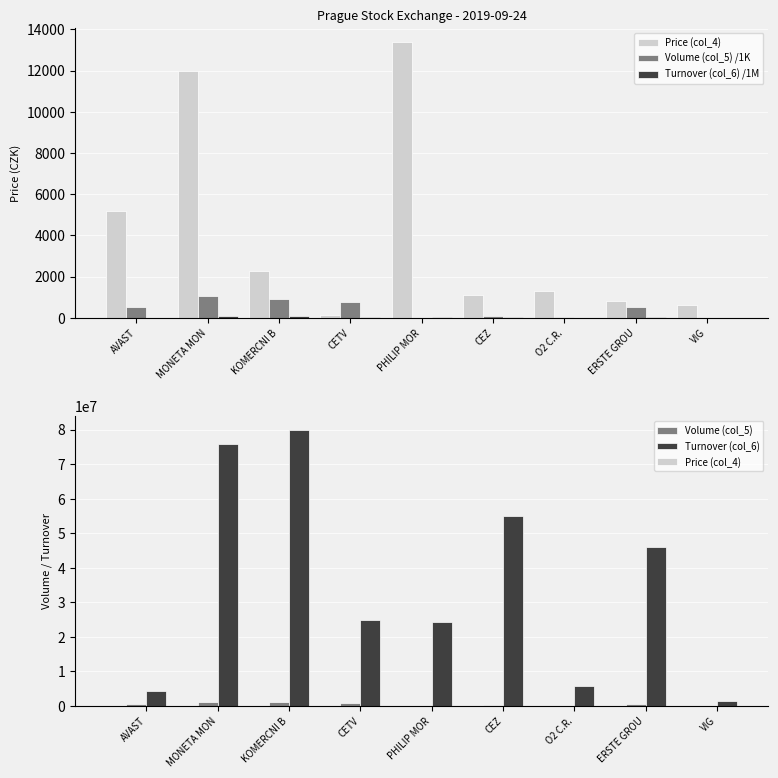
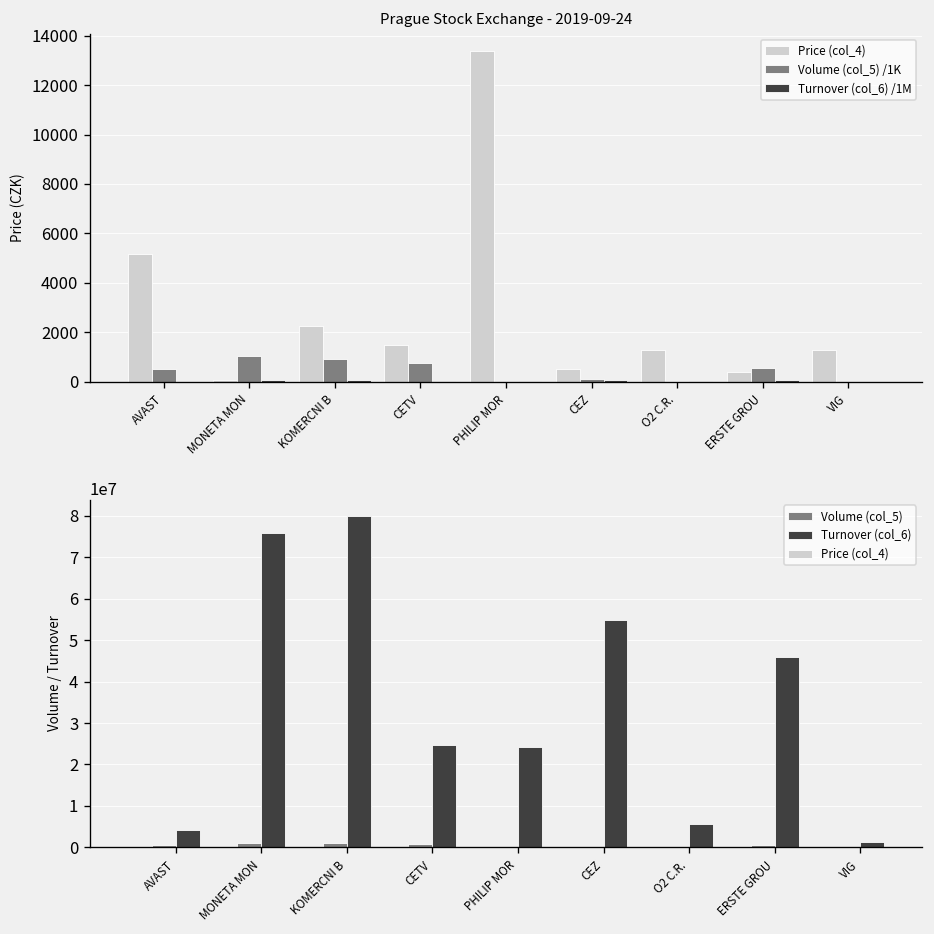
Prague Stock Exchange - 2019-09-24, Price (col_4), MONETA MON: 12000 -> 100
Prague Stock Exchange - 2019-09-24, Price (col_4), CETV: 100 -> 1500
Prague Stock Exchange - 2019-09-24, Price (col_4), CEZ: 1100 -> 500
Prague Stock Exchange - 2019-09-24, Price (col_4), ERSTE GROU: 800 -> 400
Prague Stock Exchange - 2019-09-24, Price (col_4), VIG: 600 -> 1300
